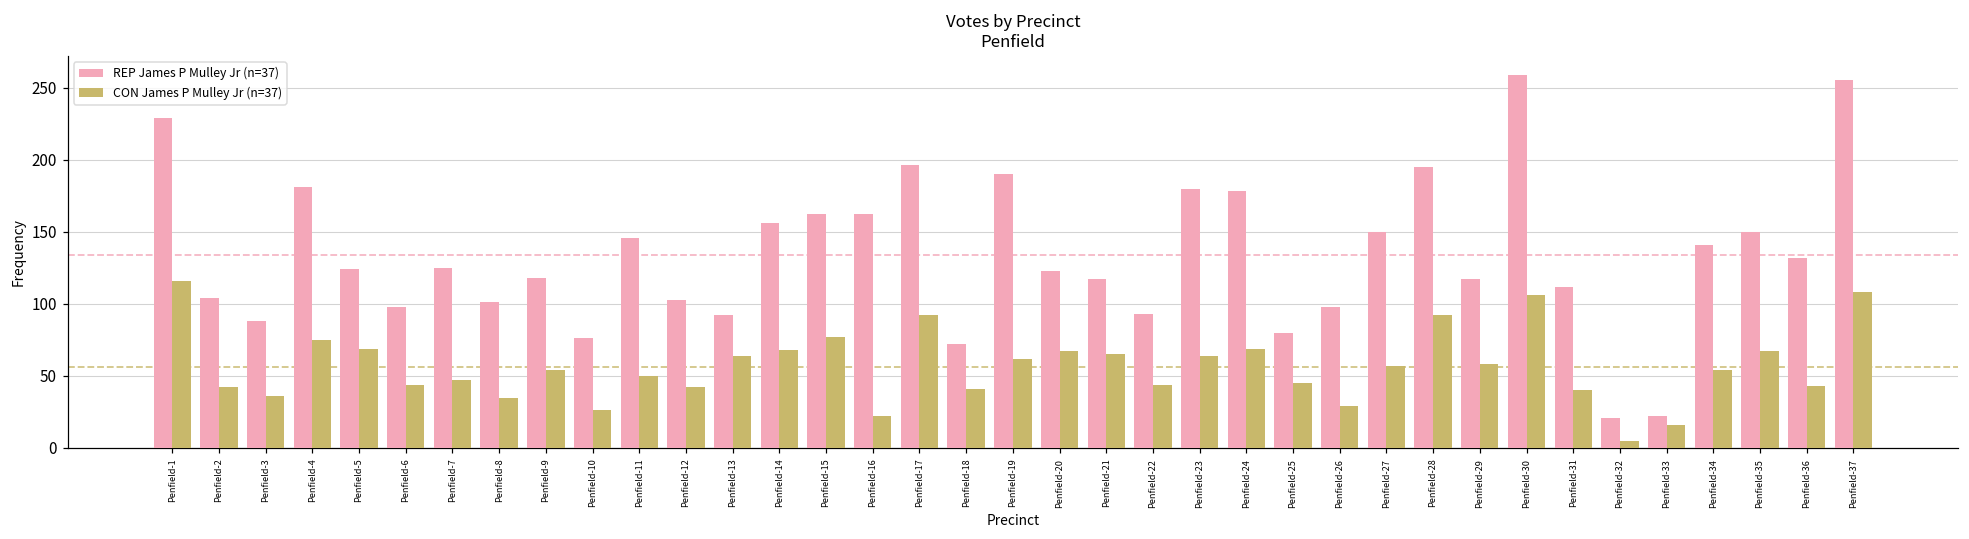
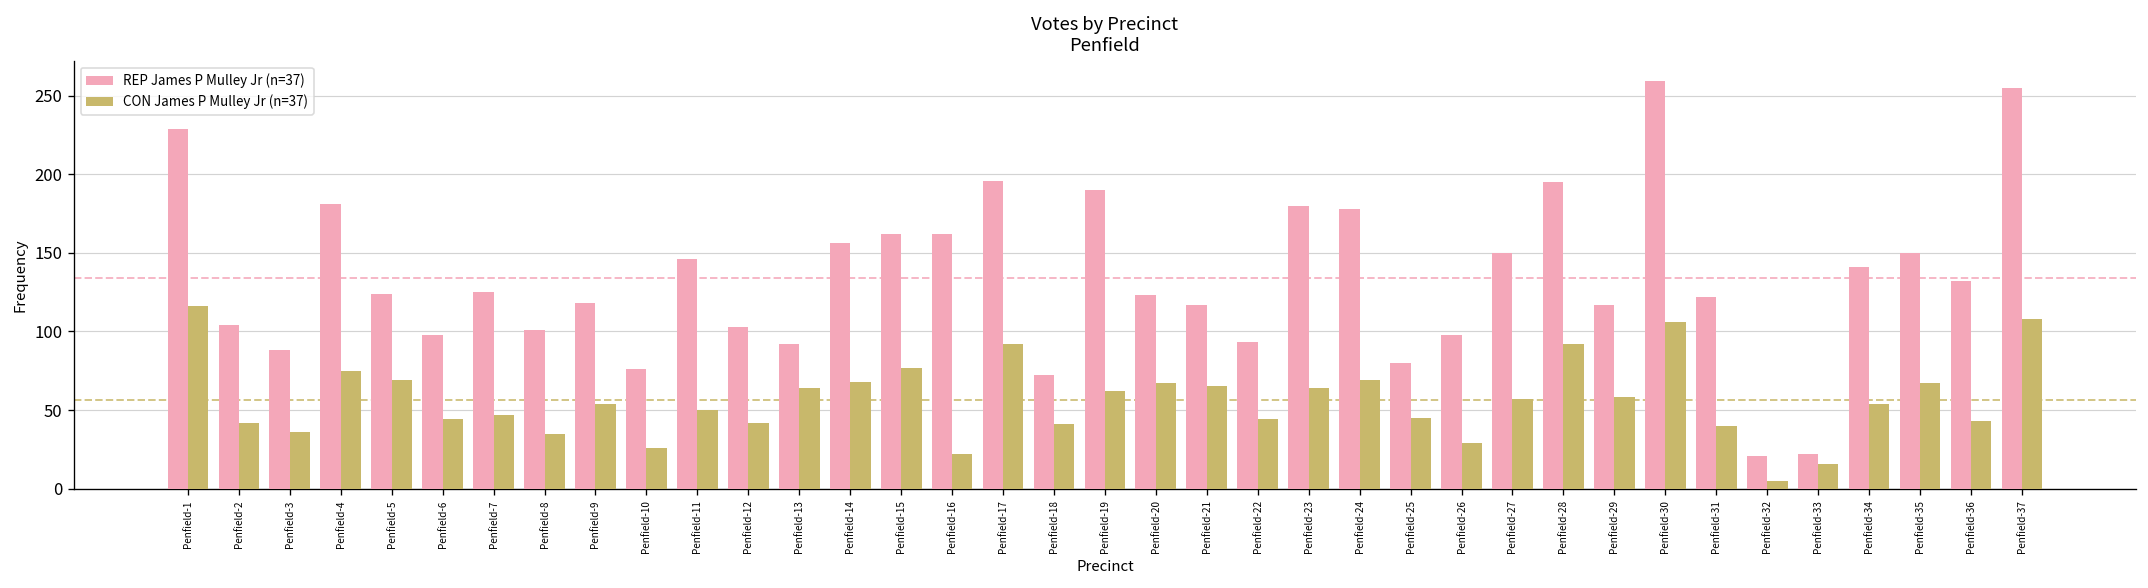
REP James P Mulley Jr (n=37), Penfield-31: 112 -> 122
